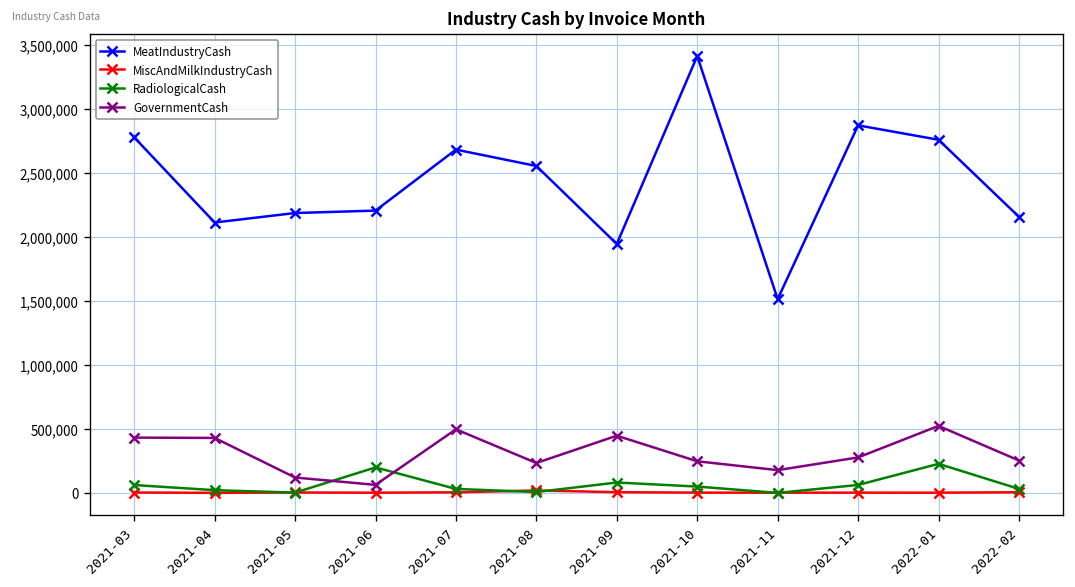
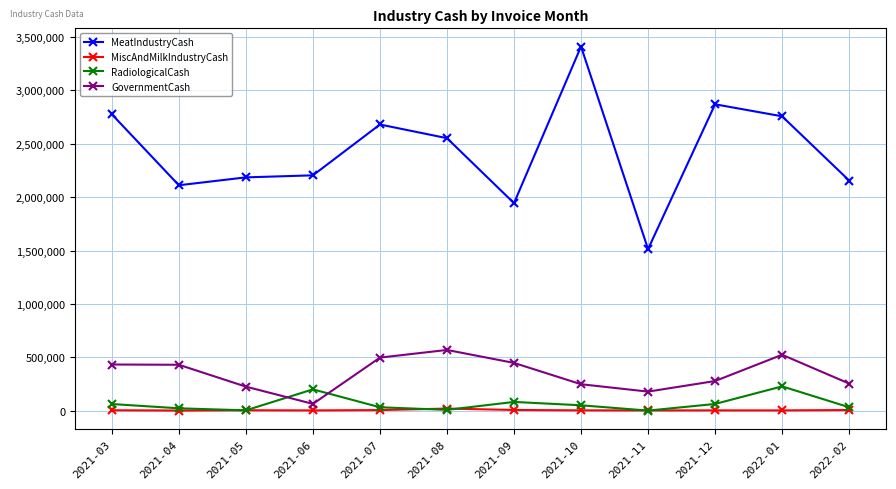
GovernmentCash, 2021-05: 120,000 -> 230,000
GovernmentCash, 2021-08: 230,000 -> 570,000
